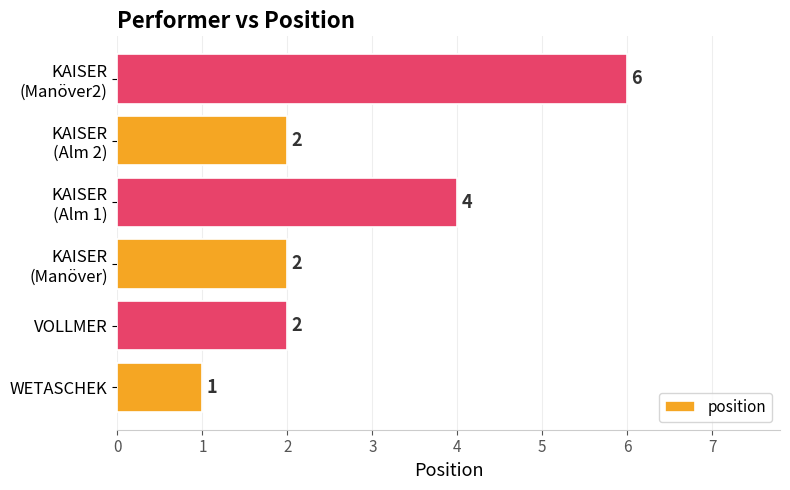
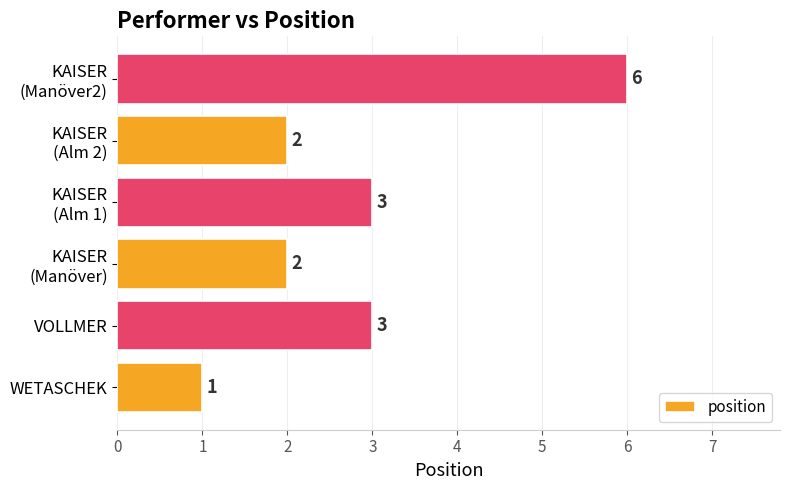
KAISER (Alm 1): 4 -> 3
VOLLMER: 2 -> 3
